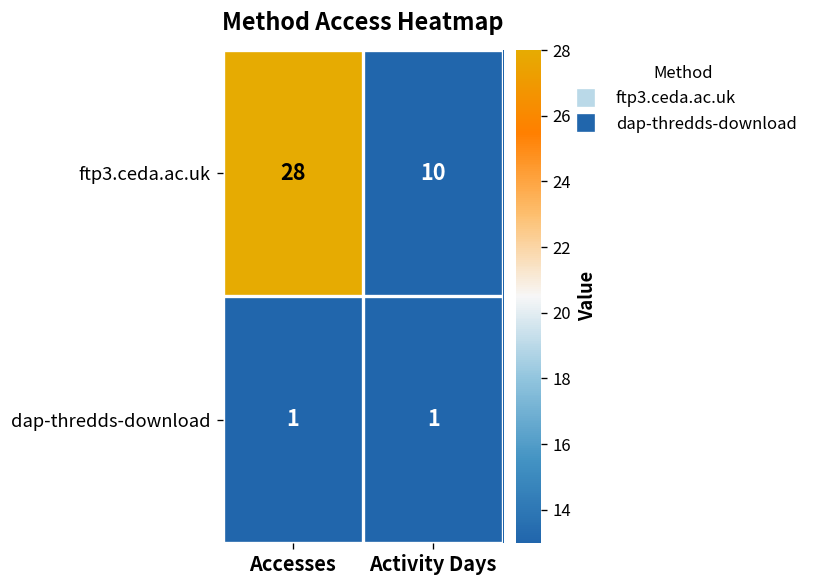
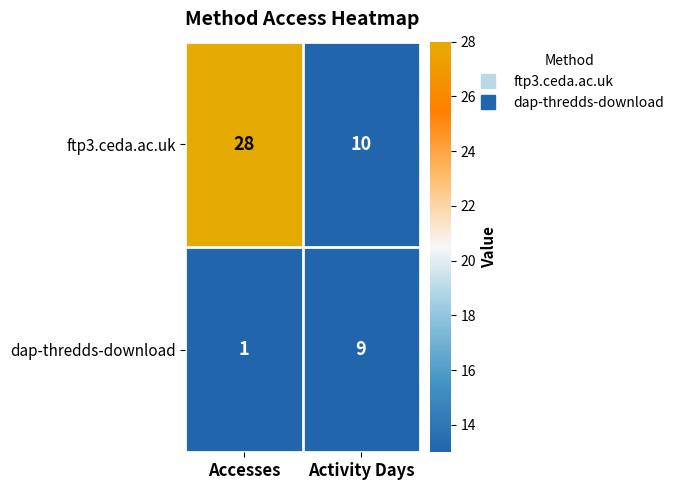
dap-thredds-download, Activity Days: 1 -> 9
